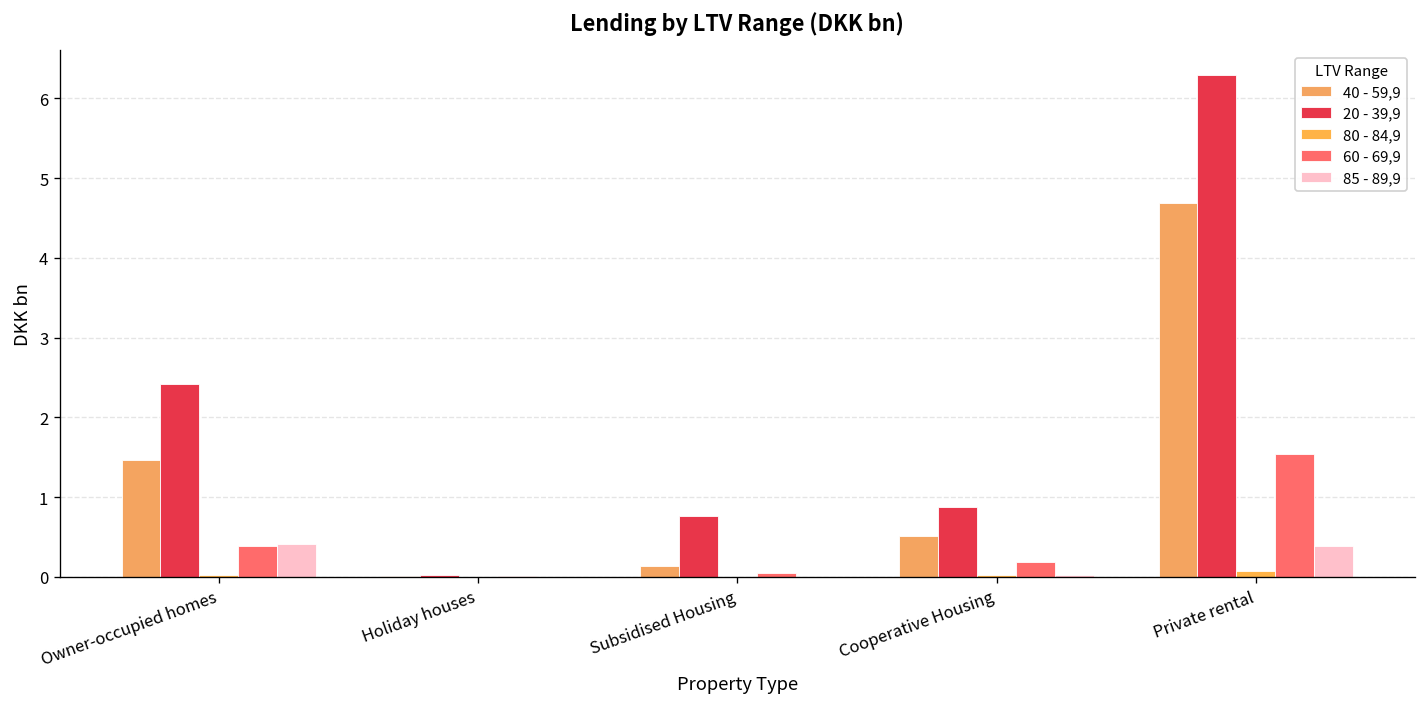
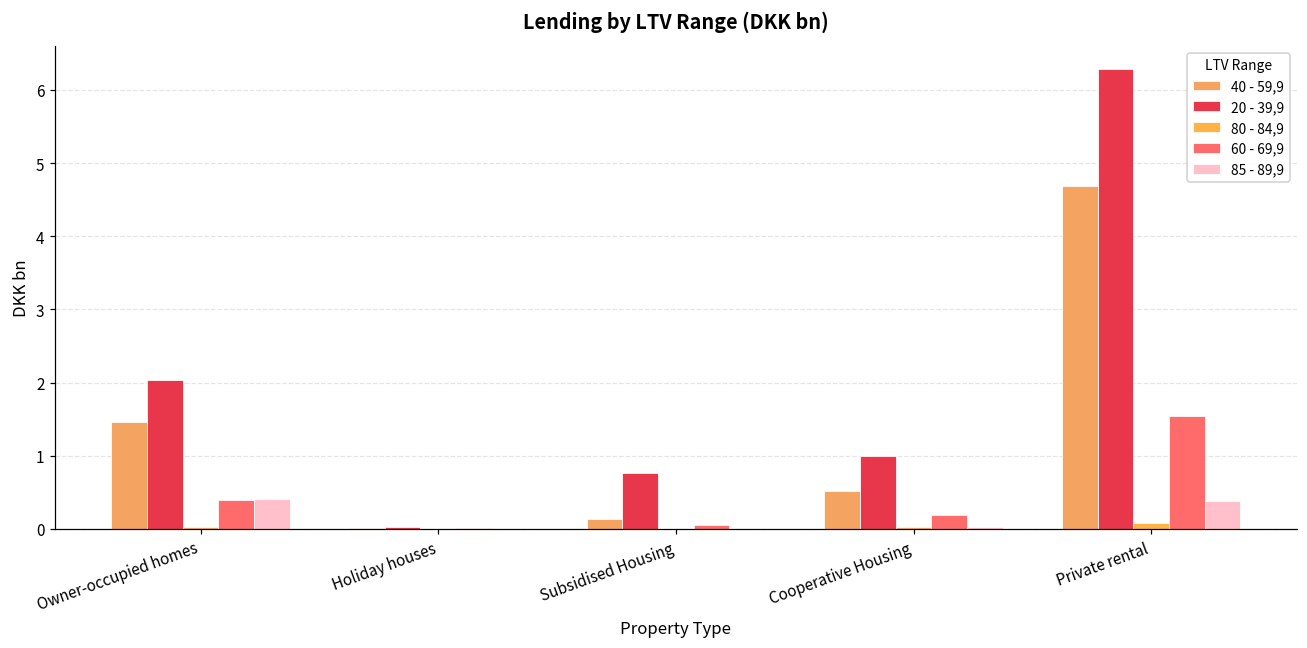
20 - 39,9, Owner-occupied homes: 2.4 -> 2.0
20 - 39,9, Cooperative Housing: 0.9 -> 1.0
